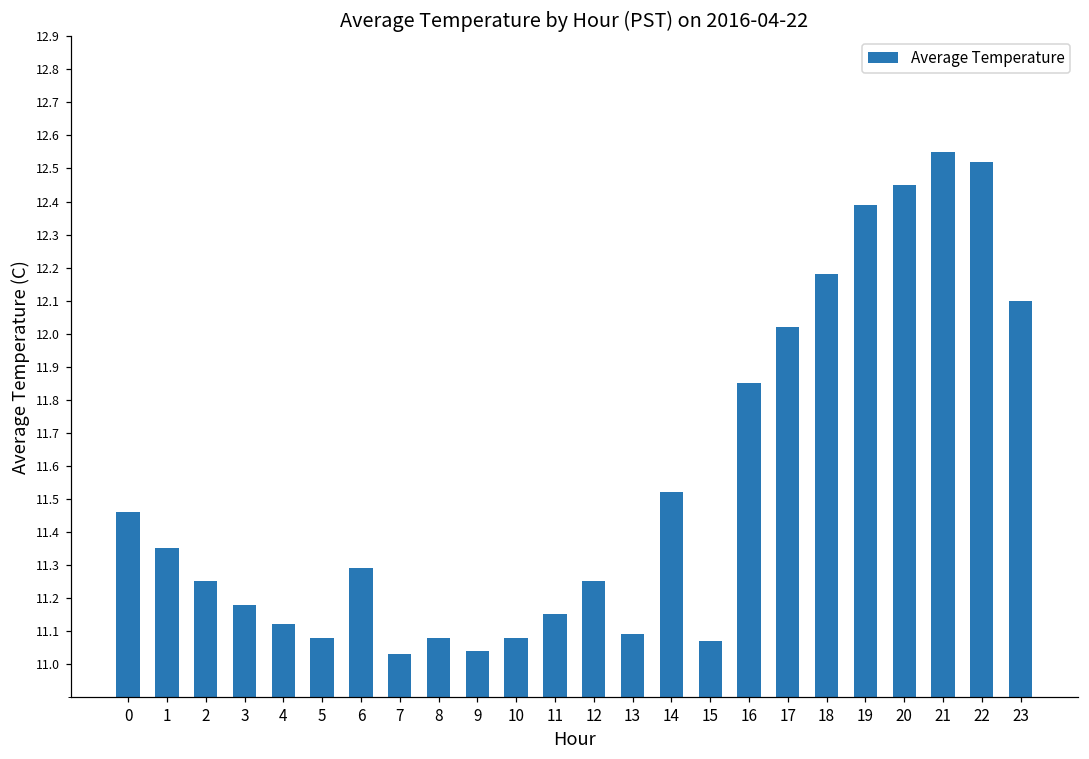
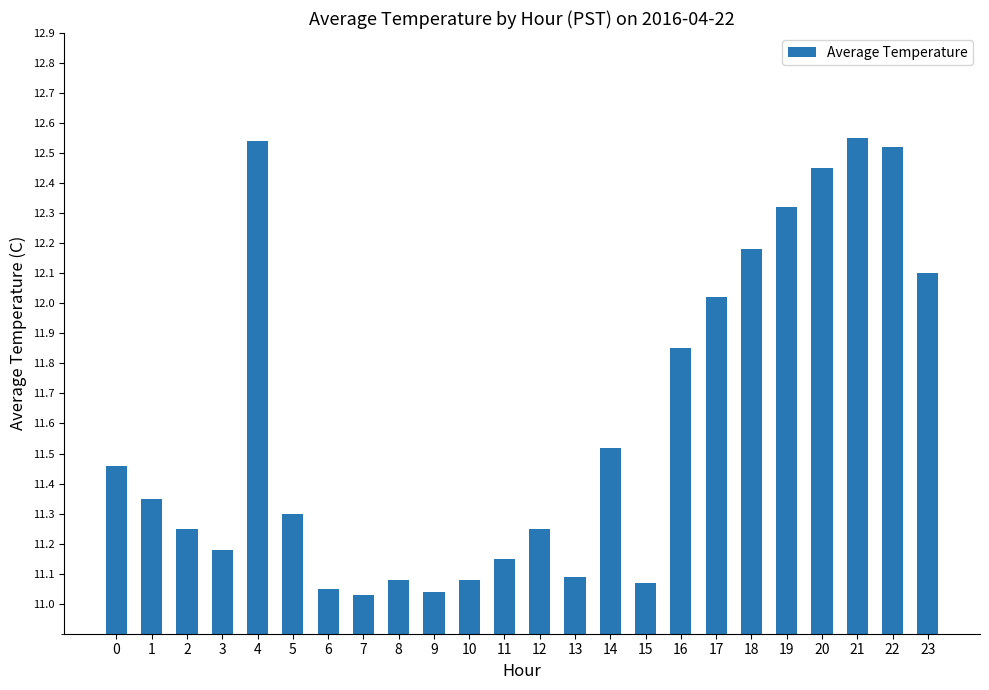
4: 11.12 -> 12.54
5: 11.08 -> 11.30
6: 11.29 -> 11.05
19: 12.39 -> 12.32
